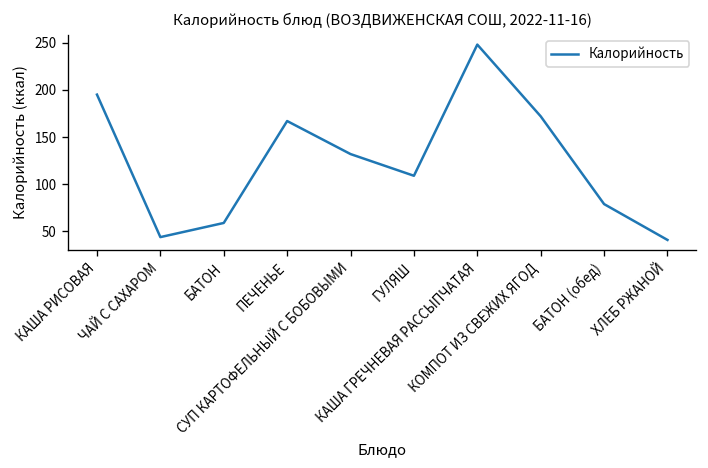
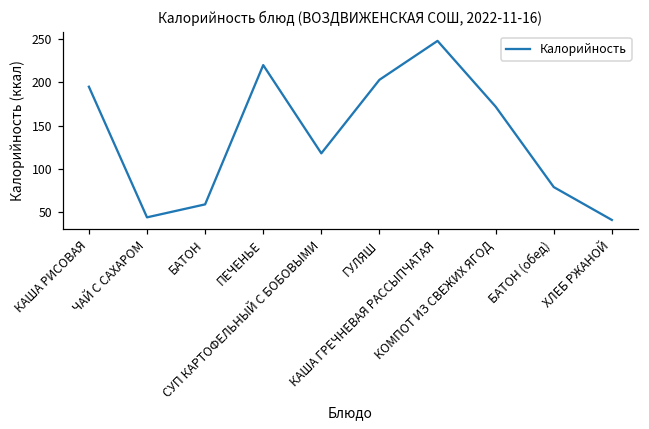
ПЕЧЕНЬЕ: 170 -> 220
СУП КАРТОФЕЛЬНЫЙ С БОБОВЫМИ: 130 -> 120
ГУЛЯШ: 110 -> 200
